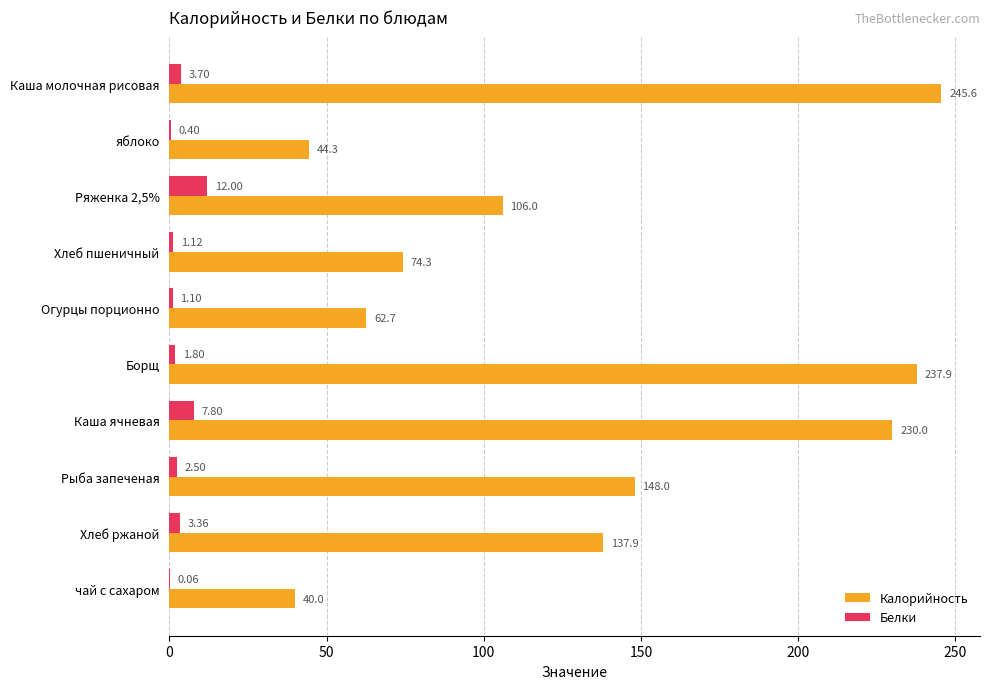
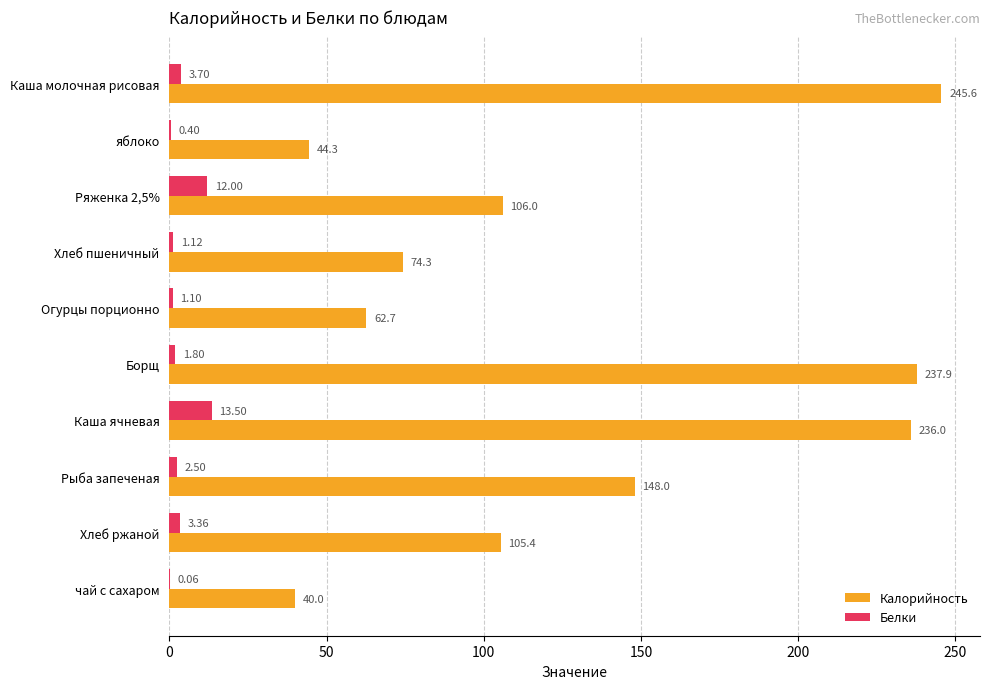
Белки, Каша ячневая: 7.80 -> 13.50
Калорийность, Каша ячневая: 230.0 -> 236.0
Калорийность, Хлеб ржаной: 137.9 -> 105.4
